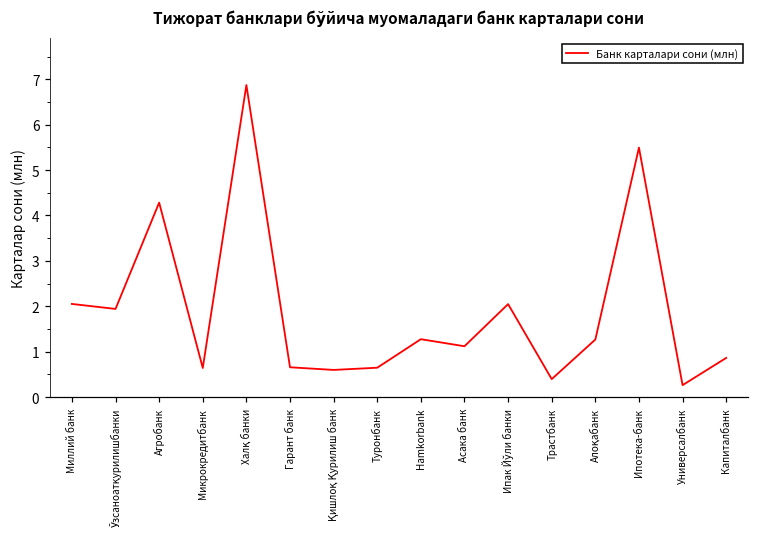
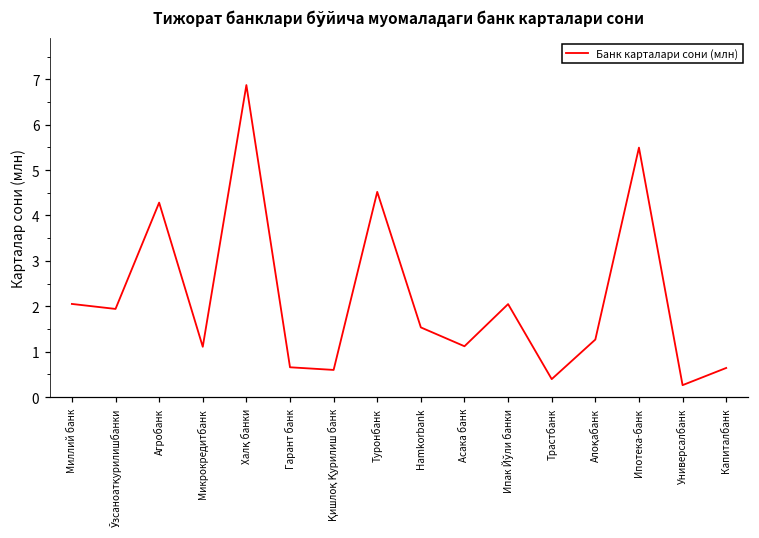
Микрокредитбанк: 0.6 -> 1.1
Туронбанк: 0.6 -> 4.5
Hamkorbank: 1.3 -> 1.5
Капиталбанк: 0.9 -> 0.6
